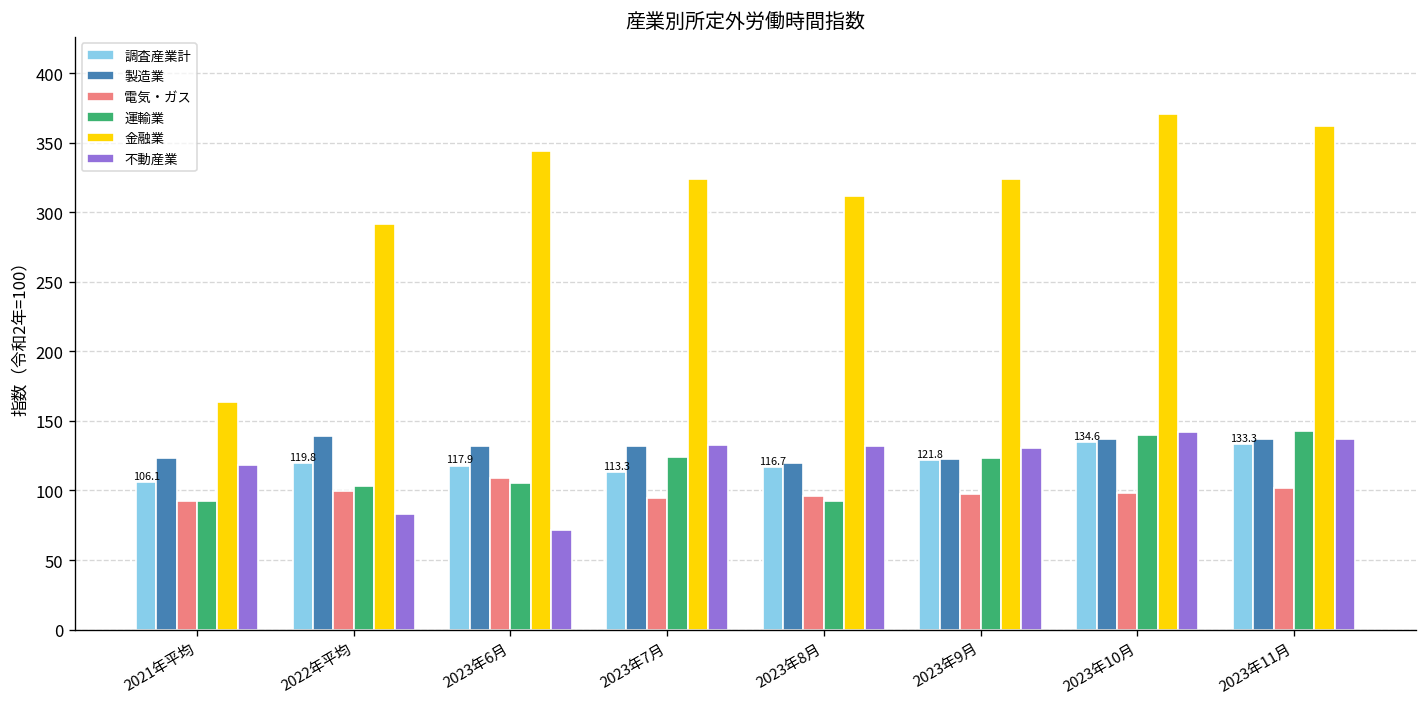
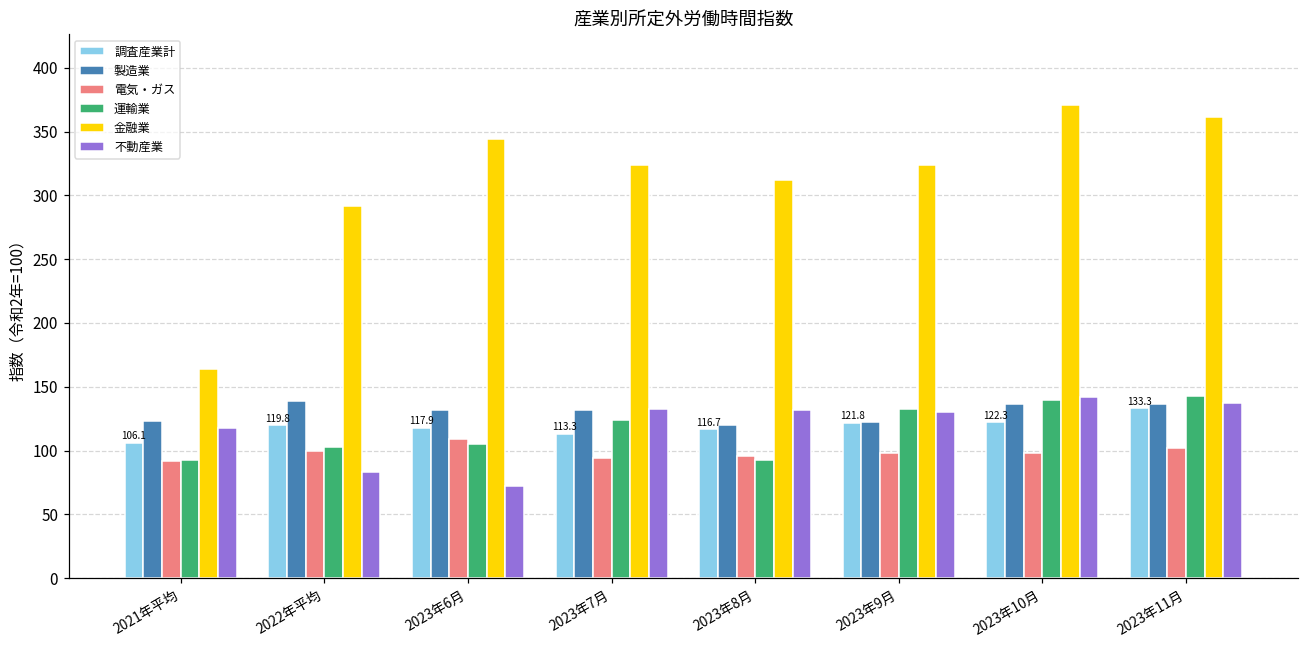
運輸業, 2023年9月: 124 -> 133
調査産業計, 2023年10月: 134.6 -> 122.3
